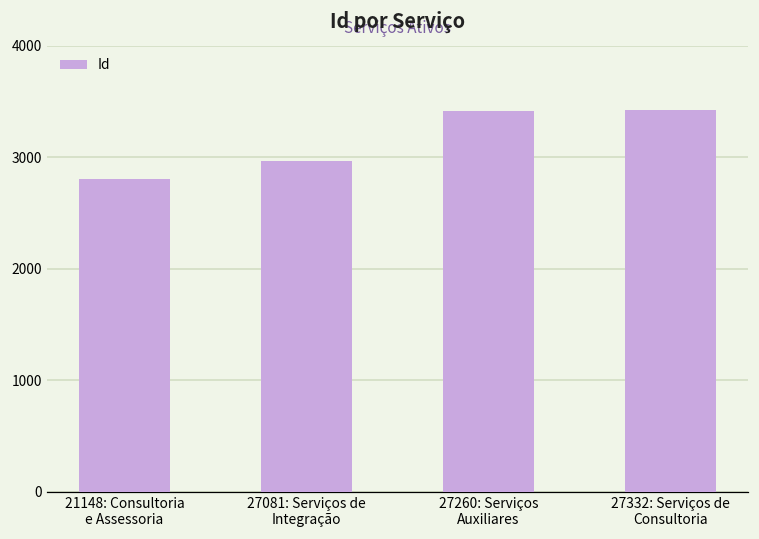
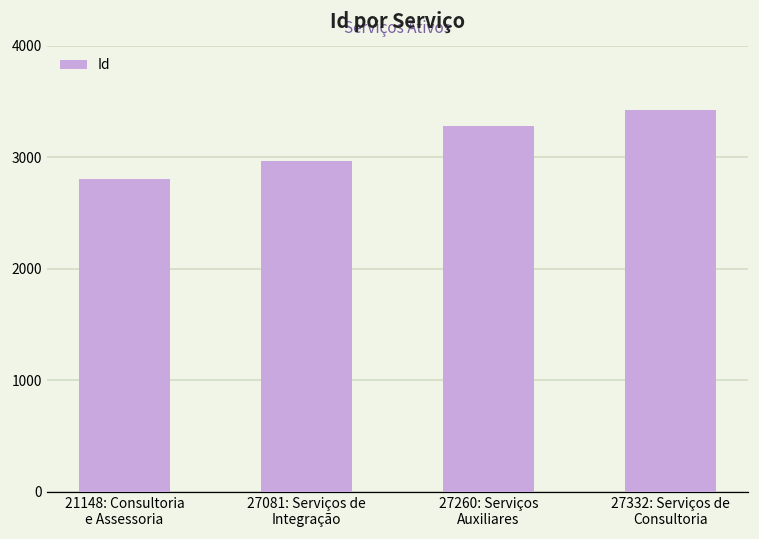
27260: Serviços Auxiliares: 3410 -> 3280
